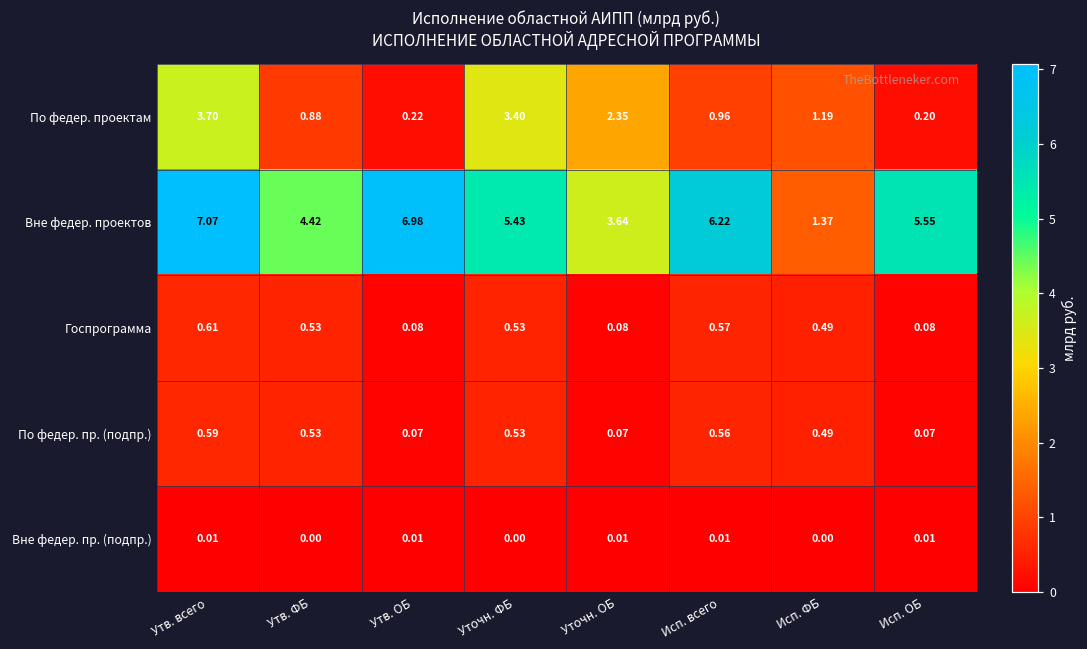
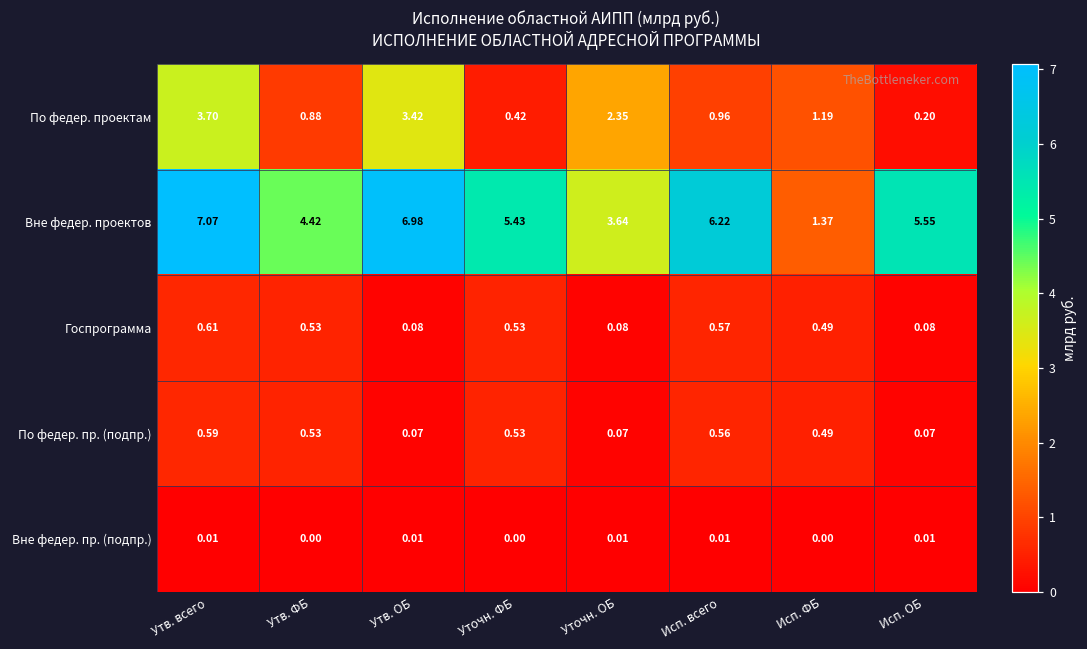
По федер. проектам, Утв. ОБ: 0.22 -> 3.42
По федер. проектам, Уточн. ФБ: 3.40 -> 0.42
